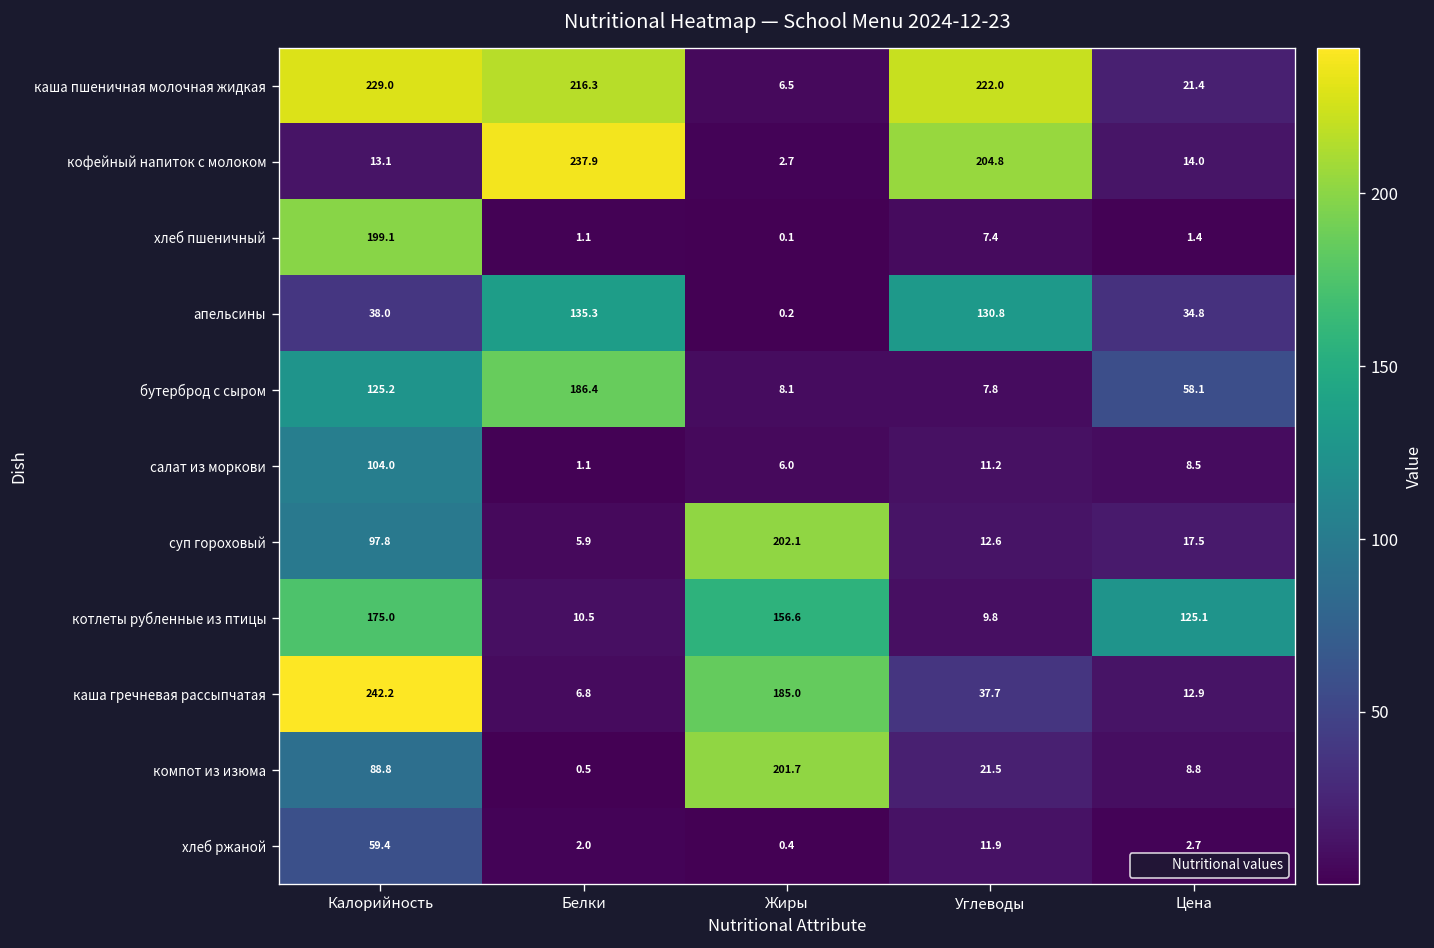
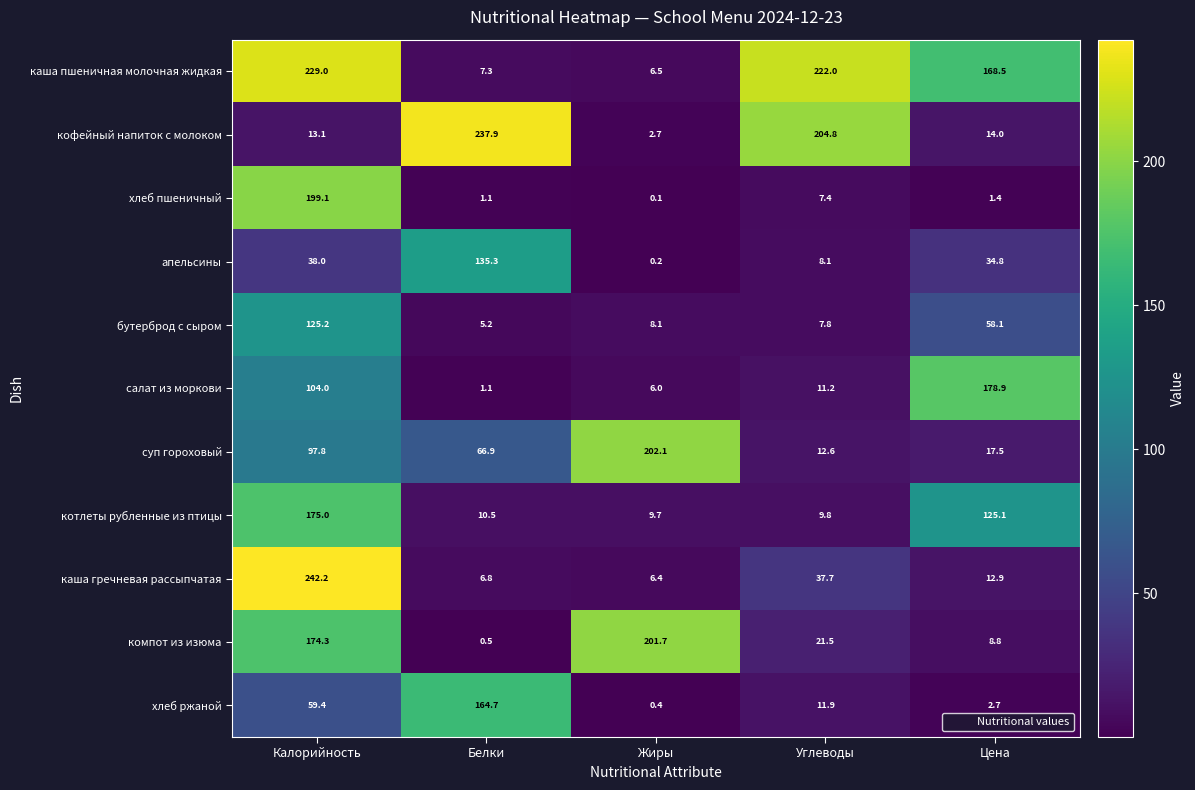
каша пшеничная молочная жидкая, Белки: 216.3 -> 7.3
каша пшеничная молочная жидкая, Цена: 21.4 -> 168.5
апельсины, Углеводы: 130.8 -> 8.1
бутерброд с сыром, Белки: 186.4 -> 5.2
салат из моркови, Цена: 8.5 -> 178.9
суп гороховый, Белки: 5.9 -> 66.9
котлеты рубленные из птицы, Жиры: 156.6 -> 9.7
каша гречневая рассыпчатая, Жиры: 185.0 -> 6.4
компот из изюма, Калорийность: 88.8 -> 174.3
хлеб ржаной, Белки: 2.0 -> 164.7
